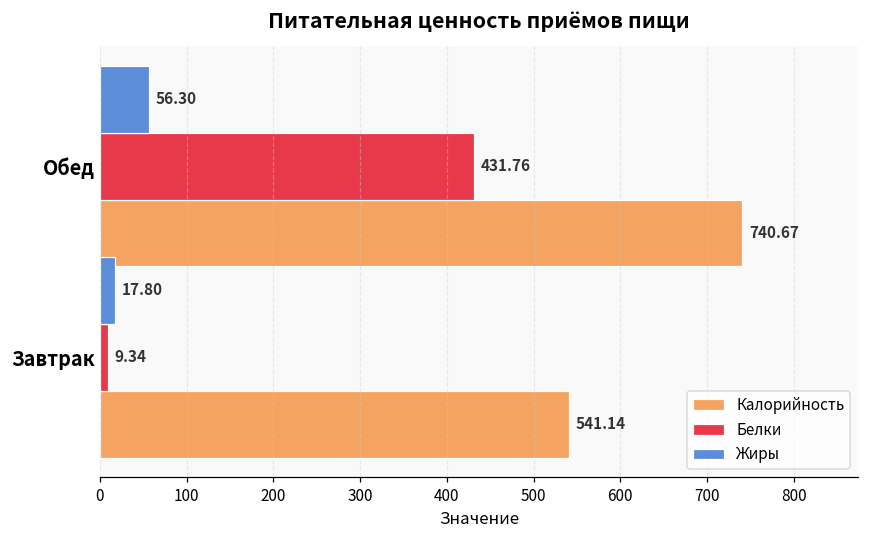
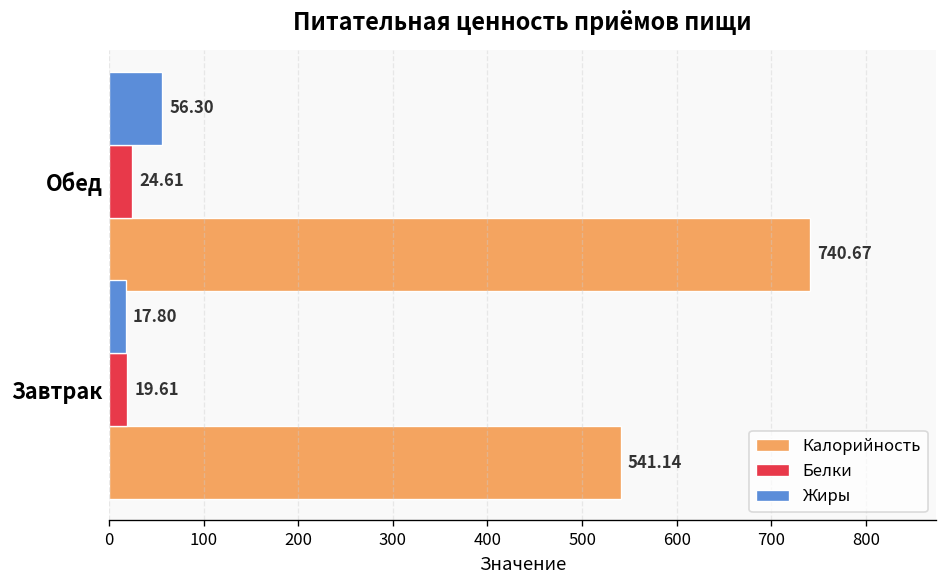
Белки, Обед: 431.76 -> 24.61
Белки, Завтрак: 9.34 -> 19.61
